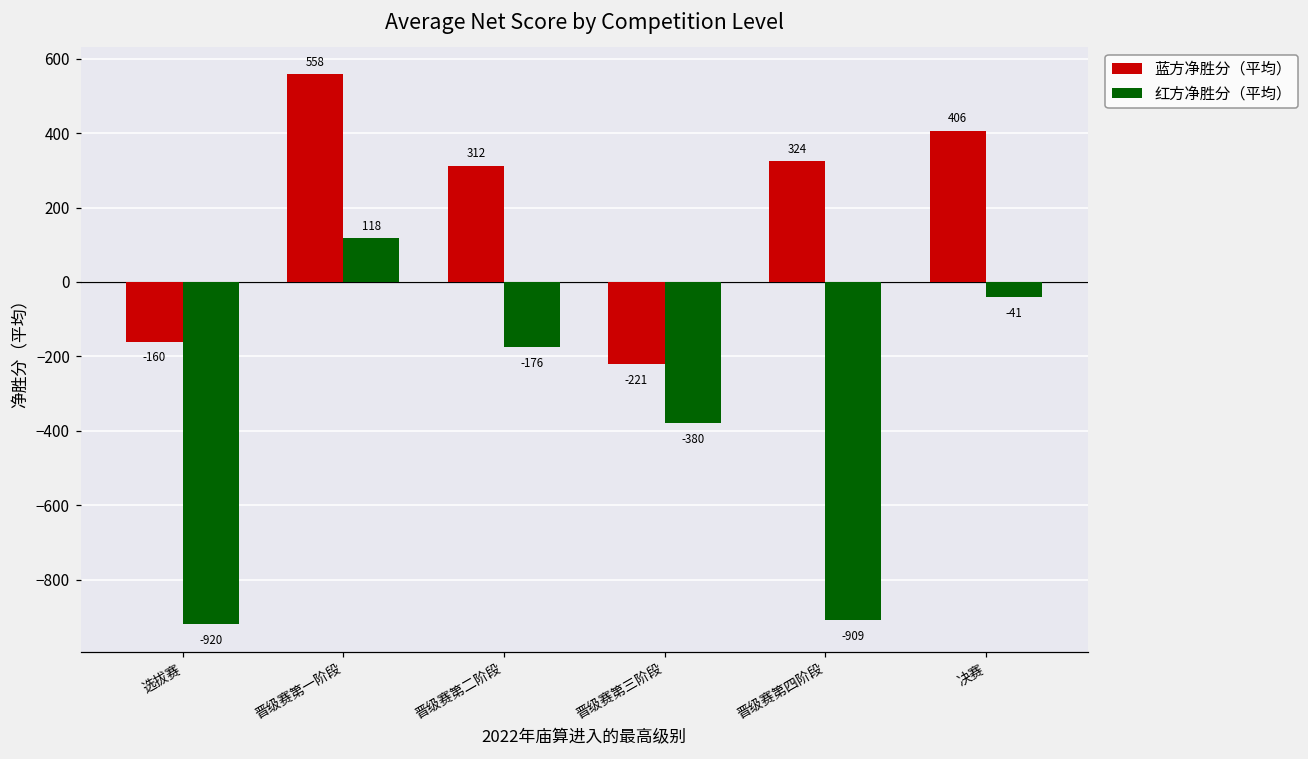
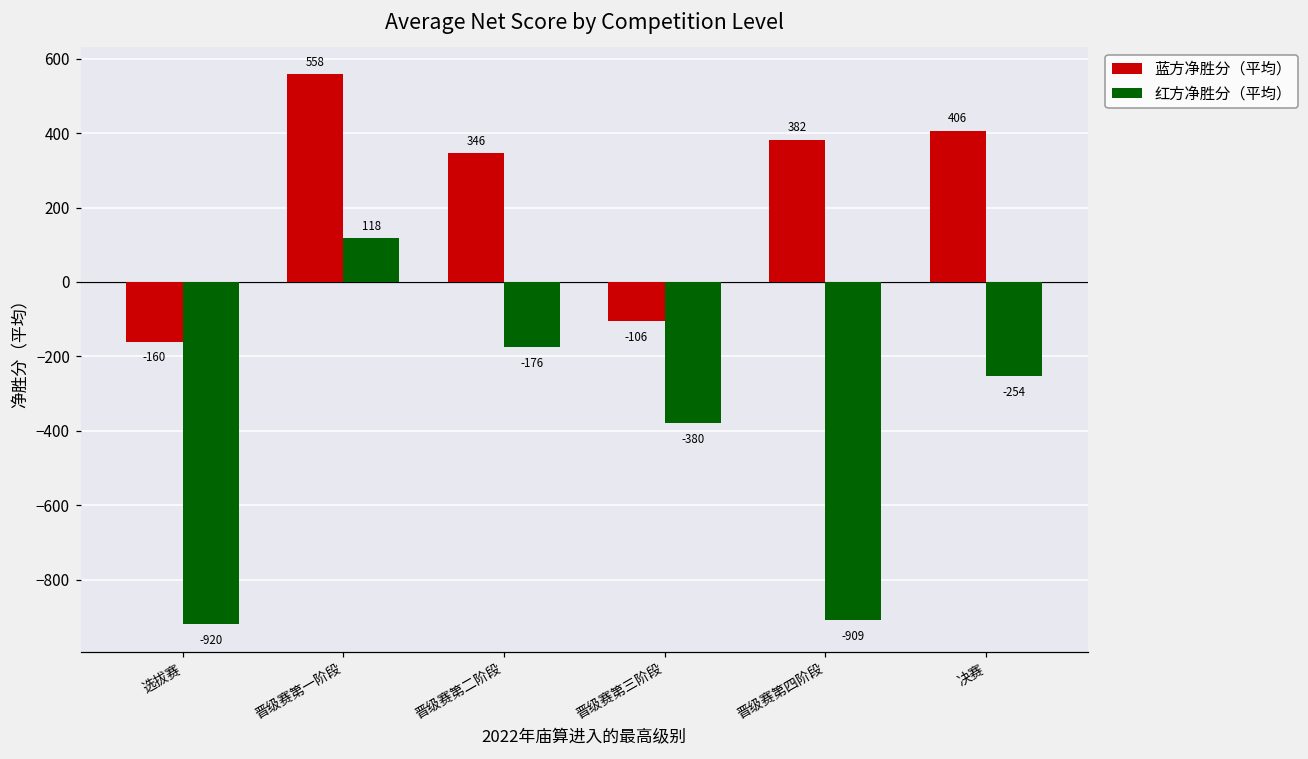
蓝方净胜分（平均）, 晋级赛第二阶段: 312 -> 346
蓝方净胜分（平均）, 晋级赛第三阶段: -221 -> -106
蓝方净胜分（平均）, 晋级赛第四阶段: 324 -> 382
红方净胜分（平均）, 决赛: -41 -> -254
